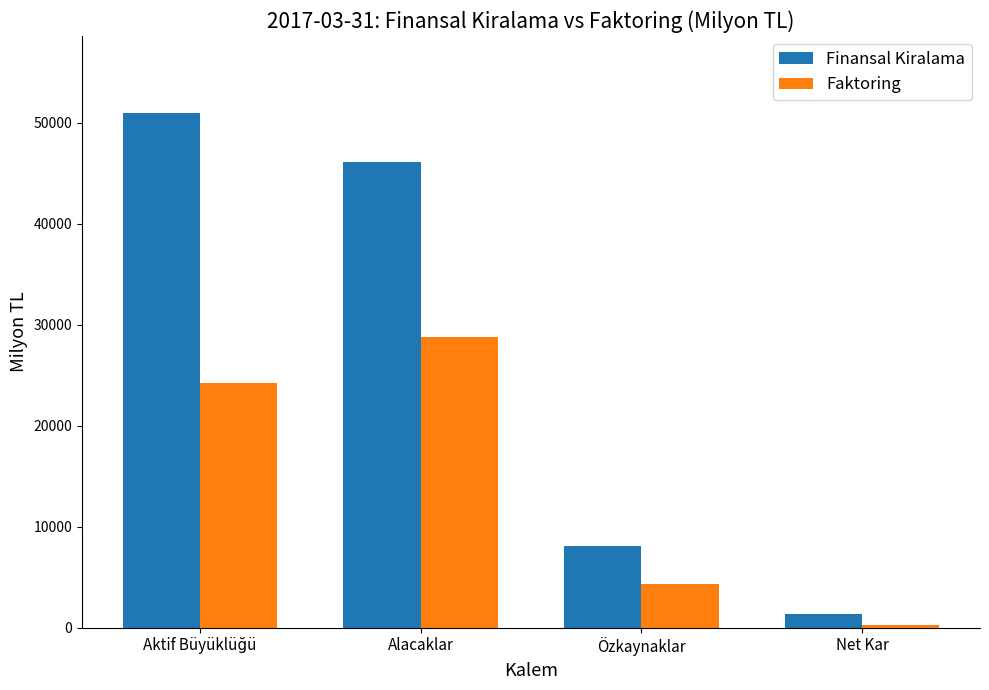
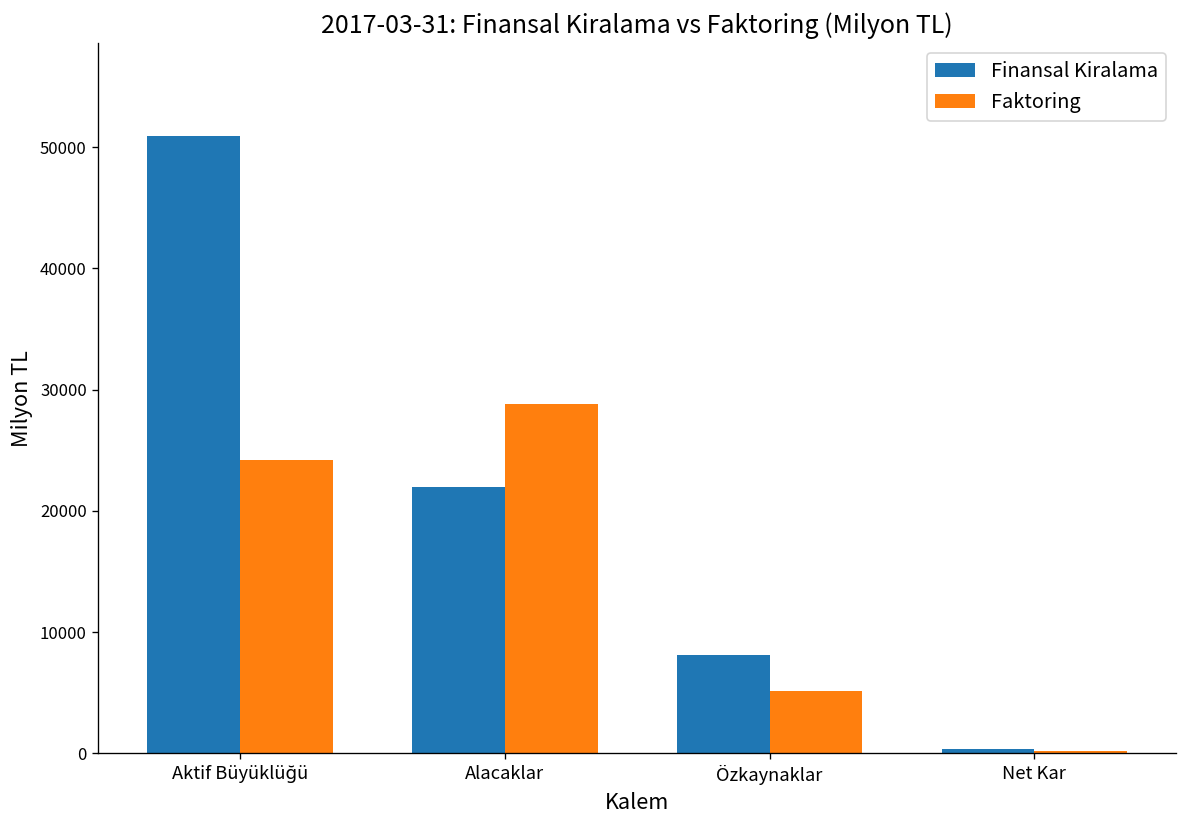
Finansal Kiralama, Alacaklar: 46100 -> 22000
Faktoring, Özkaynaklar: 4300 -> 5200
Finansal Kiralama, Net Kar: 1400 -> 300
